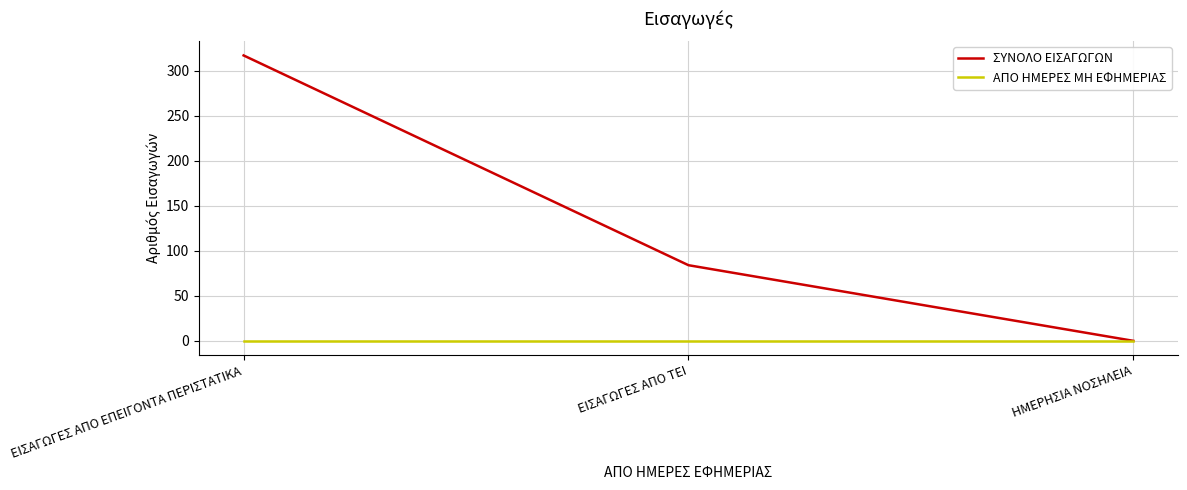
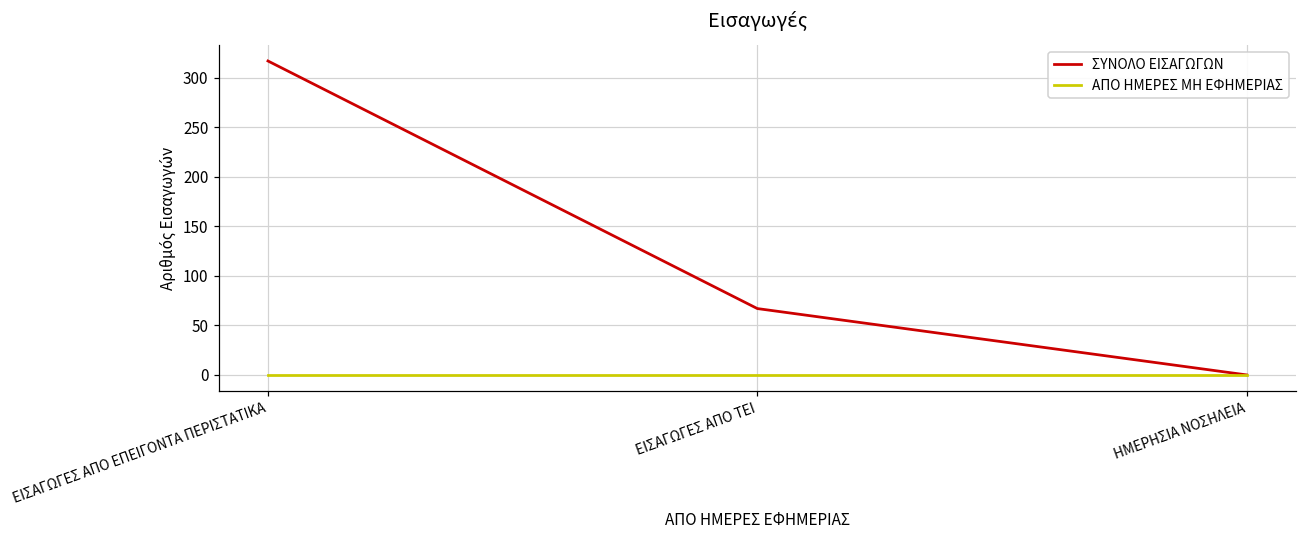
ΣΥΝΟΛΟ ΕΙΣΑΓΩΓΩΝ, ΕΙΣΑΓΩΓΕΣ ΑΠΟ ΤΕΙ: 80 -> 70
